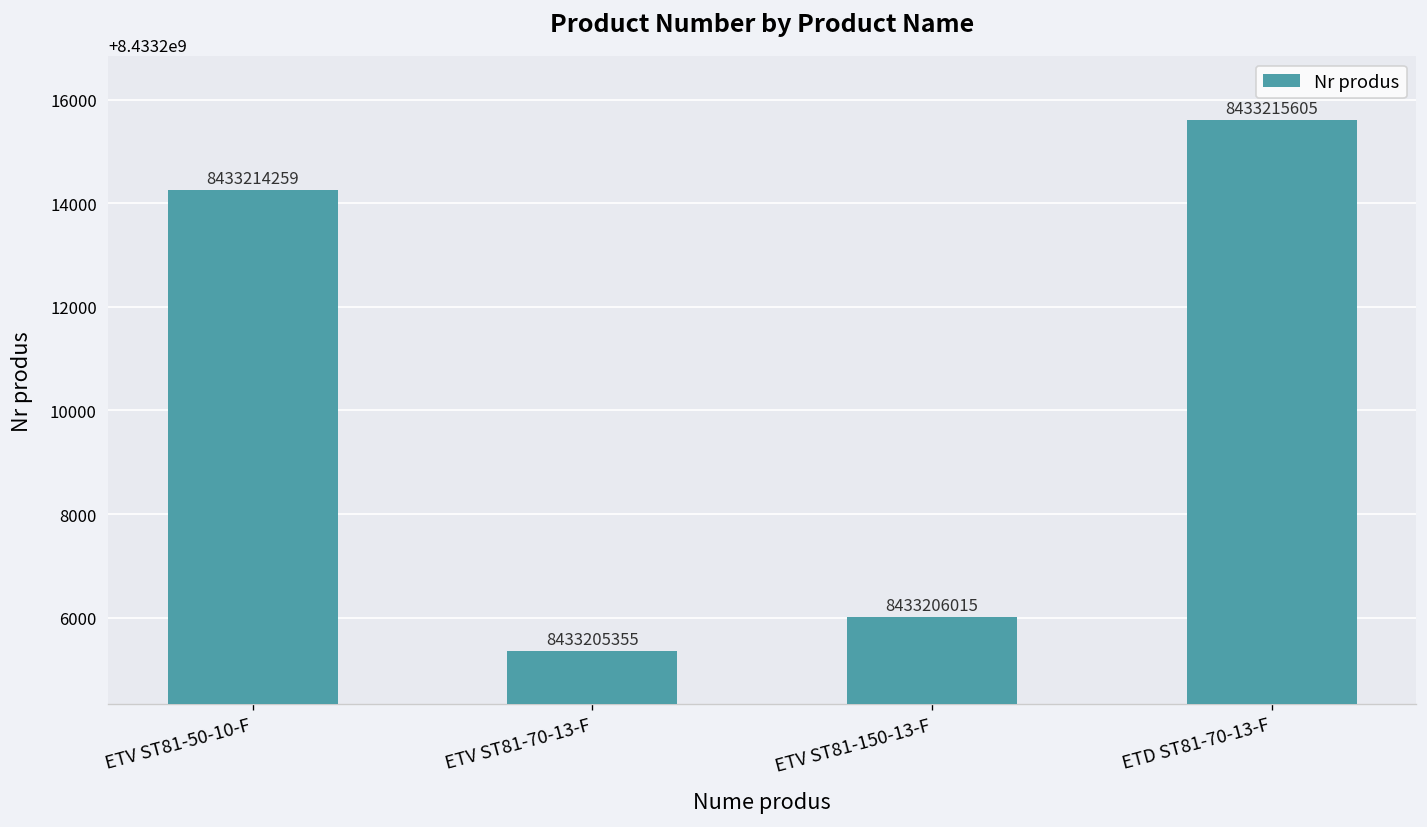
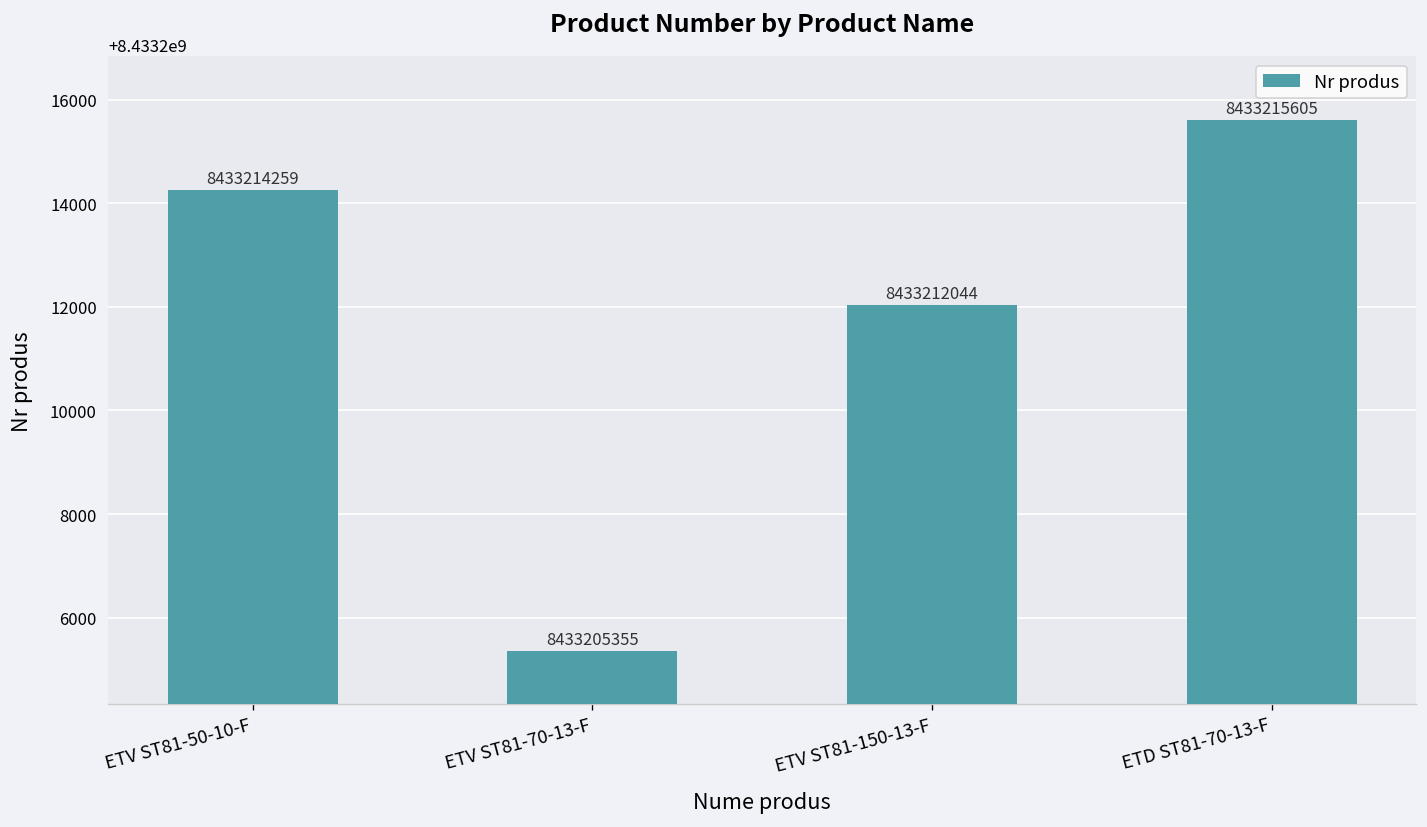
ETV ST81-150-13-F: 8433206015 -> 8433212044
